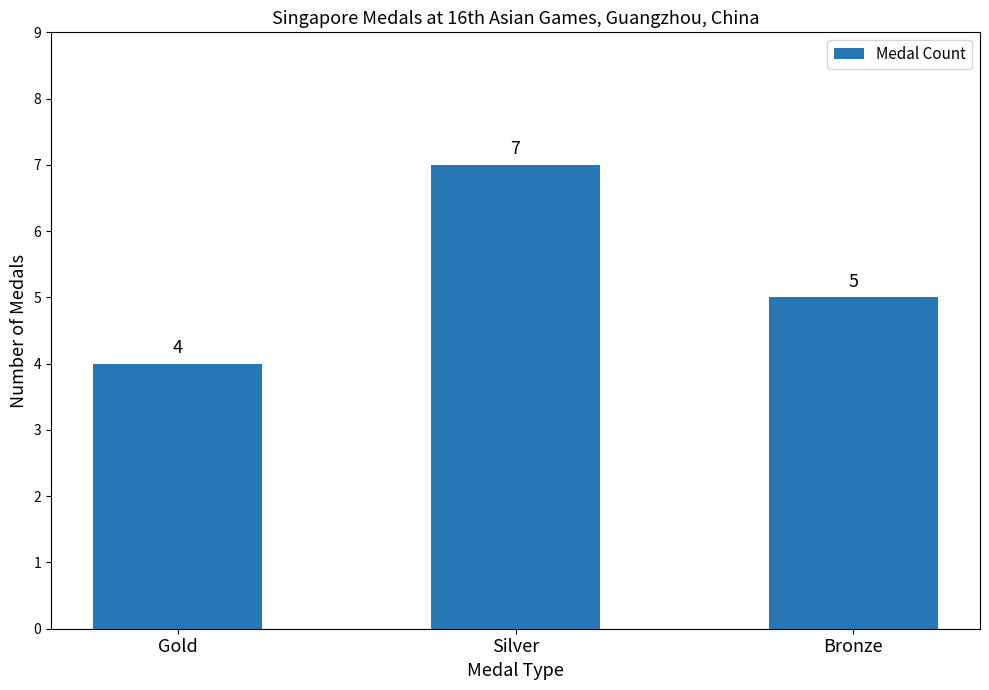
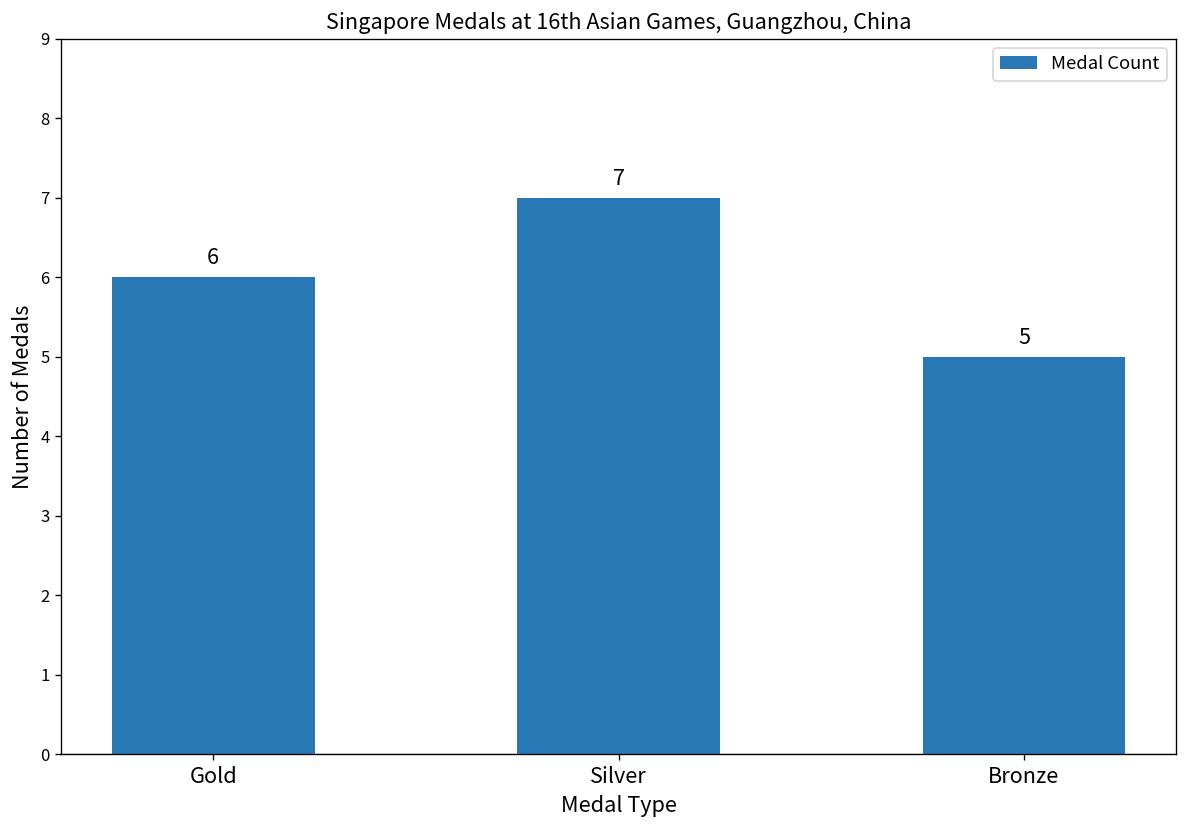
Gold: 4 -> 6
